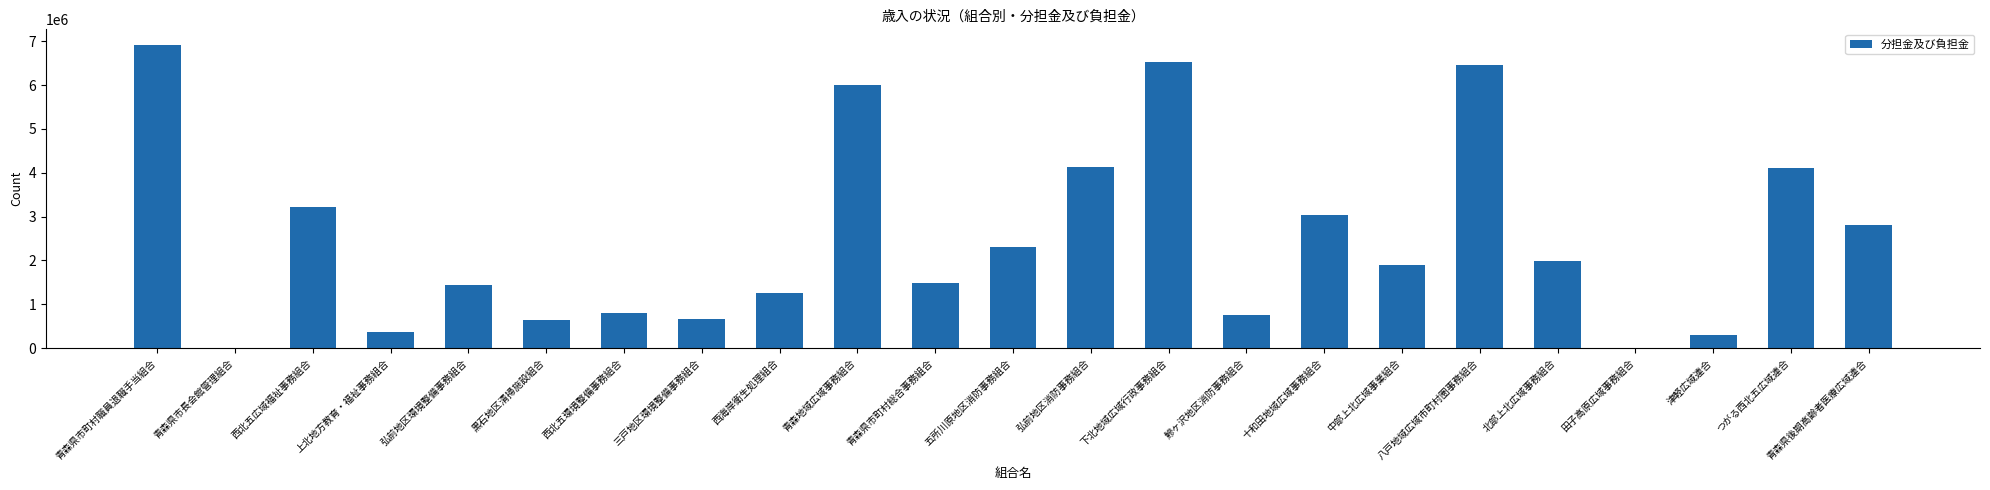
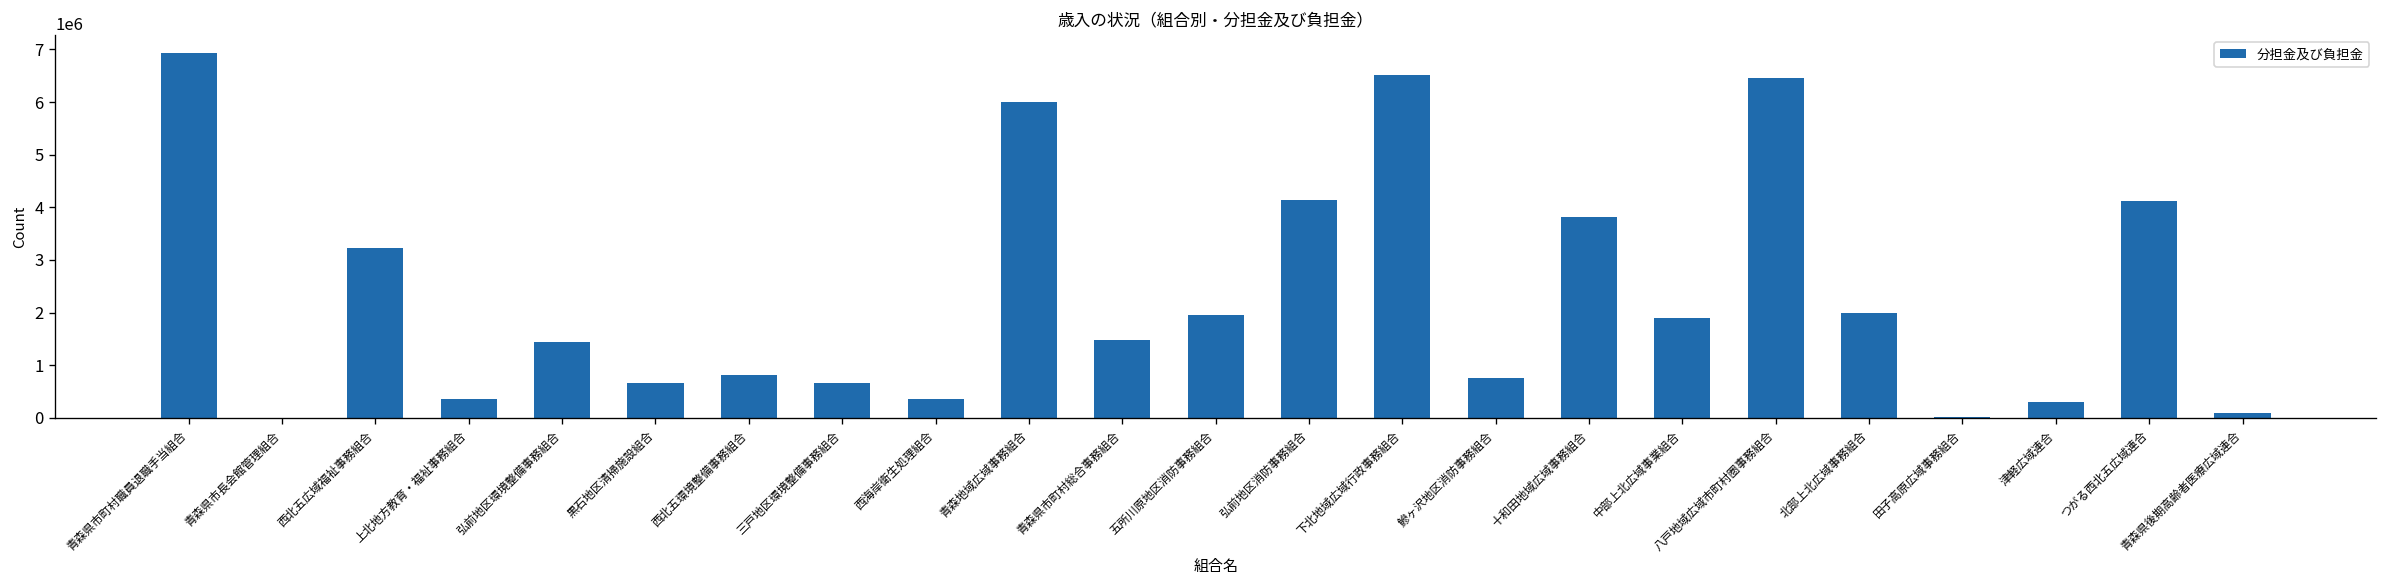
西海岸衛生処理組合: 1300000 -> 400000
五所川原地区消防事務組合: 2300000 -> 2000000
十和田地域広域事務組合: 3000000 -> 3800000
青森県後期高齢者医療広域連合: 2800000 -> 100000
